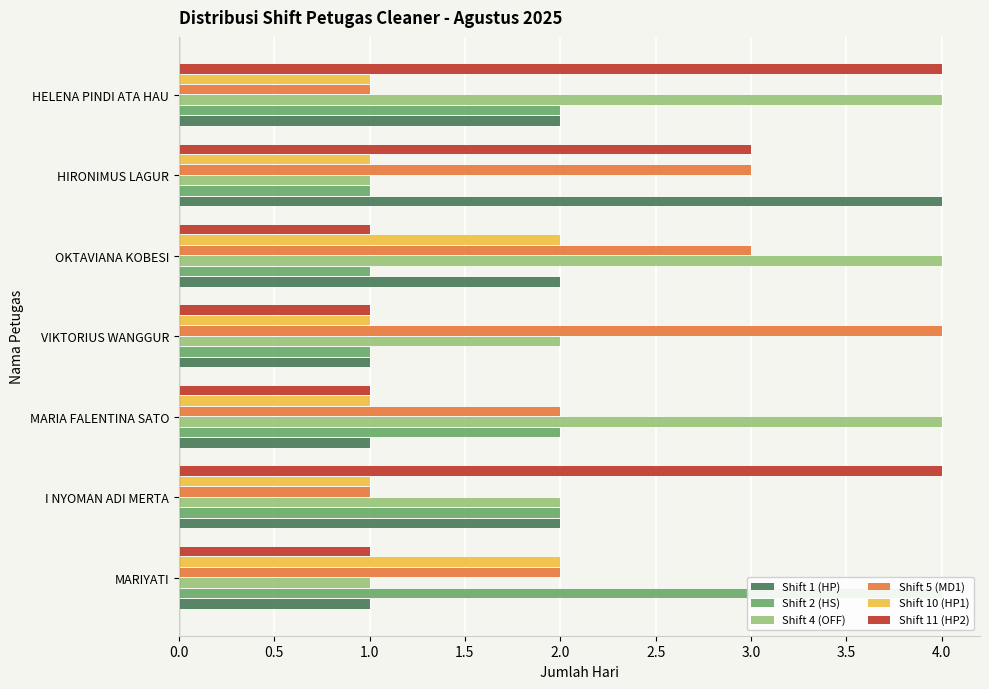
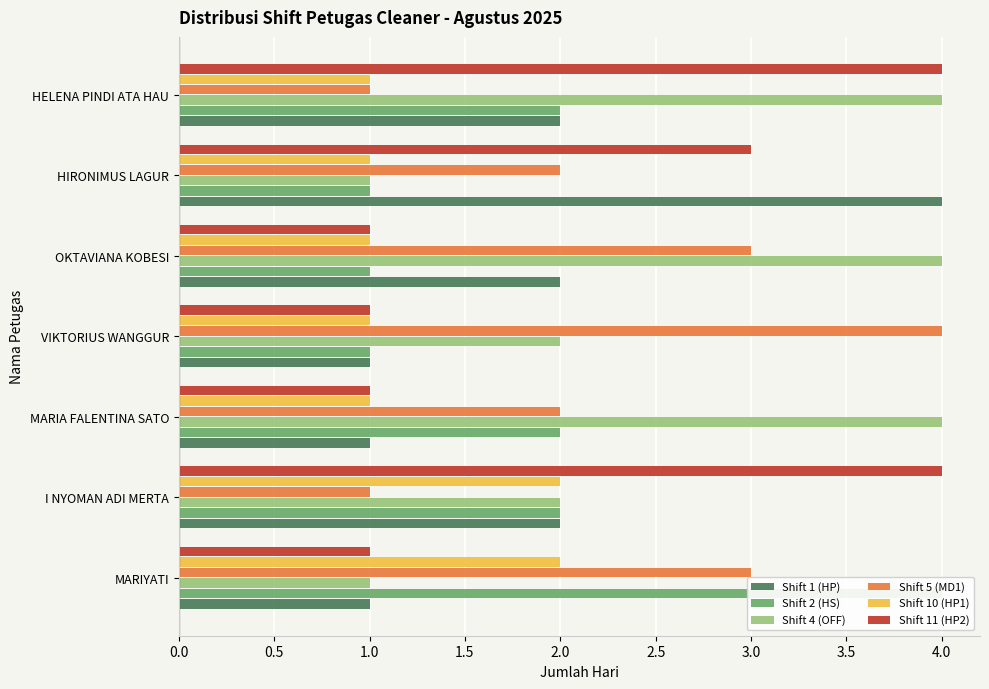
Shift 5 (MD1), HIRONIMUS LAGUR: 3 -> 2
Shift 10 (HP1), OKTAVIANA KOBESI: 2 -> 1
Shift 10 (HP1), I NYOMAN ADI MERTA: 1 -> 2
Shift 5 (MD1), MARIYATI: 2 -> 3
